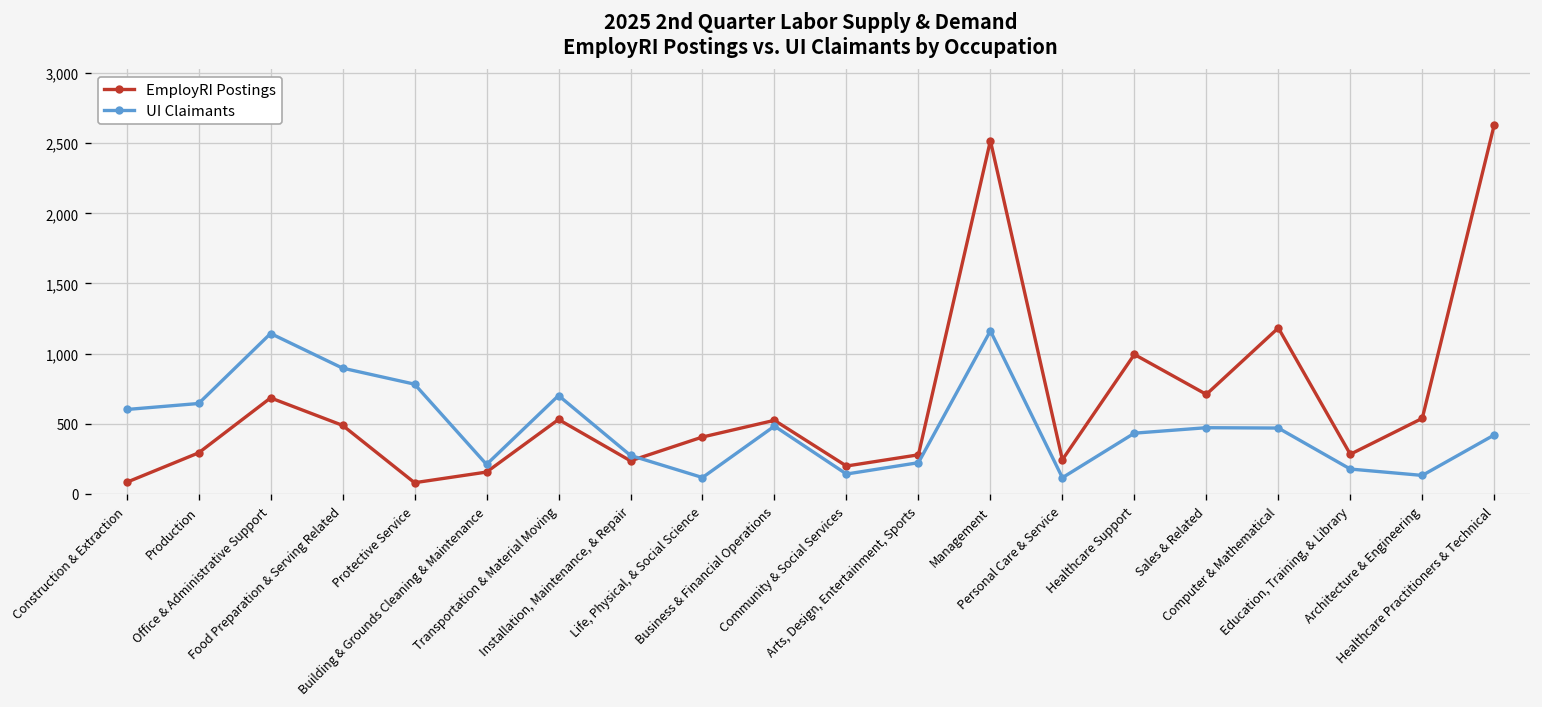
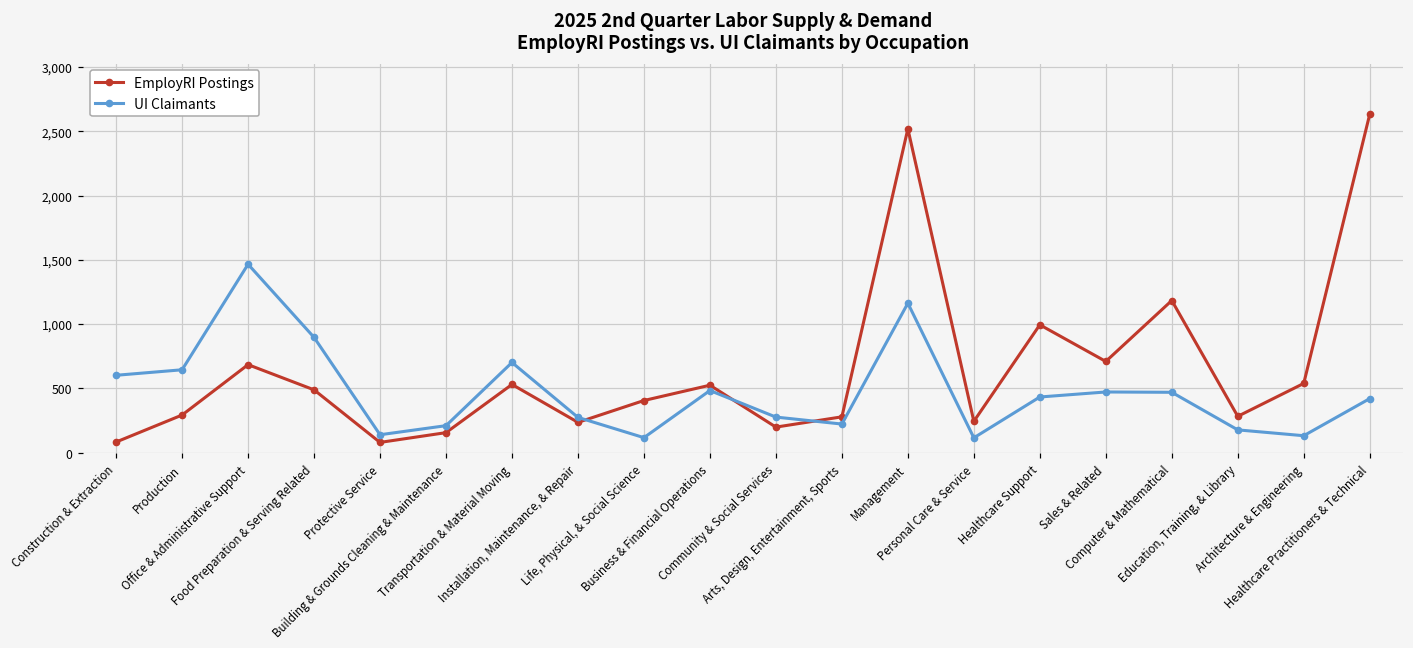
UI Claimants, Office & Administrative Support: 1,140 -> 1,470
UI Claimants, Protective Service: 780 -> 140
UI Claimants, Community & Social Services: 140 -> 280
